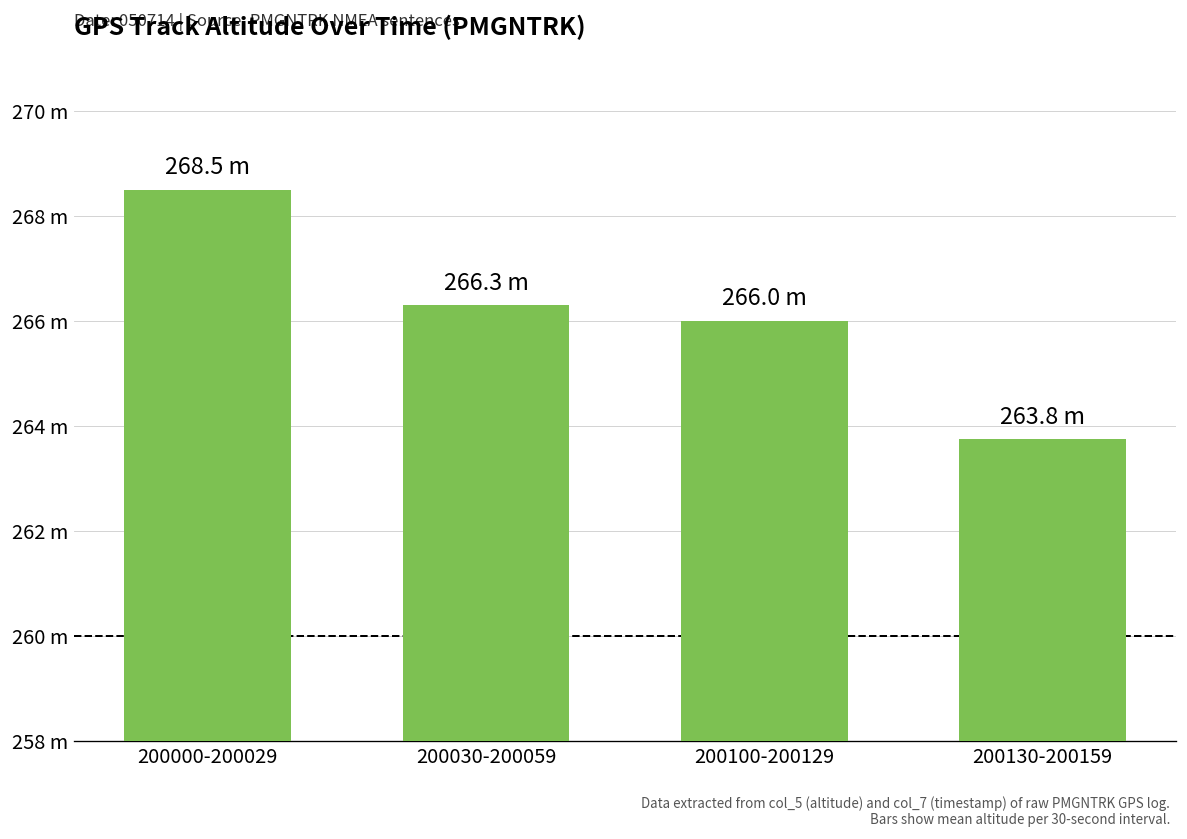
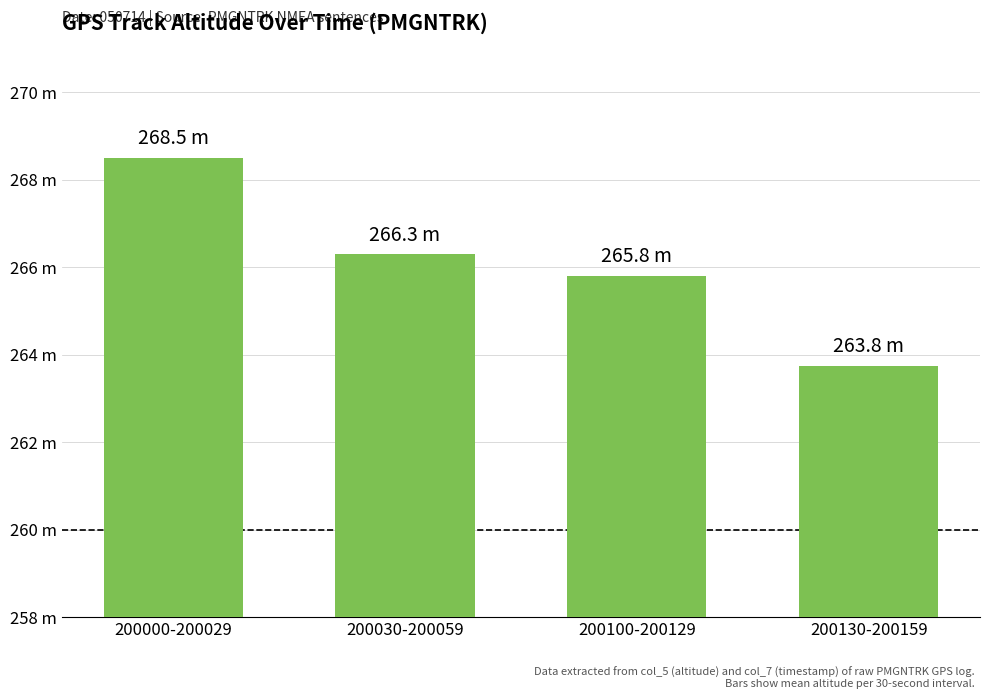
200100-200129: 266.0 -> 265.8
